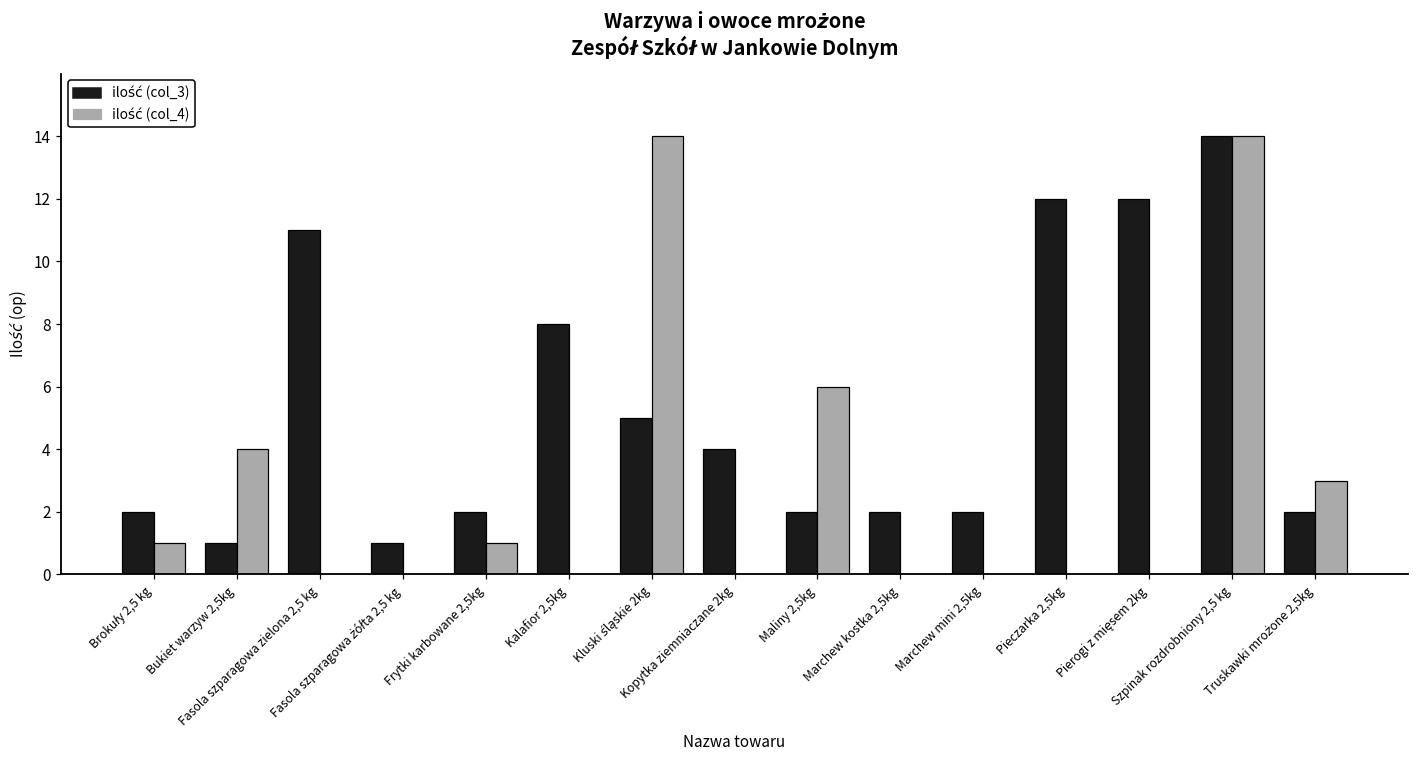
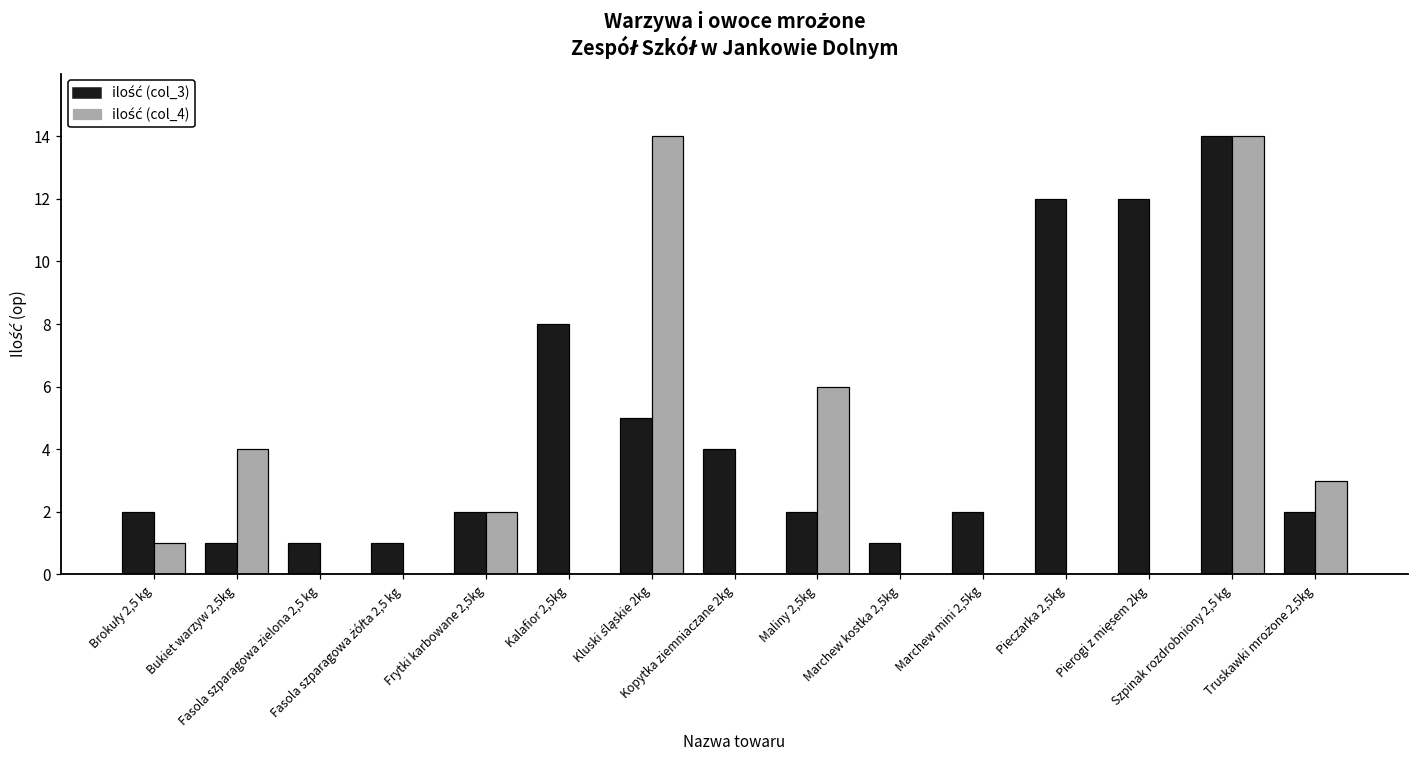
ilość (col_3), Fasola szparagowa zielona 2,5 kg: 11 -> 1
ilość (col_4), Frytki karbowane 2,5kg: 1 -> 2
ilość (col_3), Marchew kostka 2,5kg: 2 -> 1
